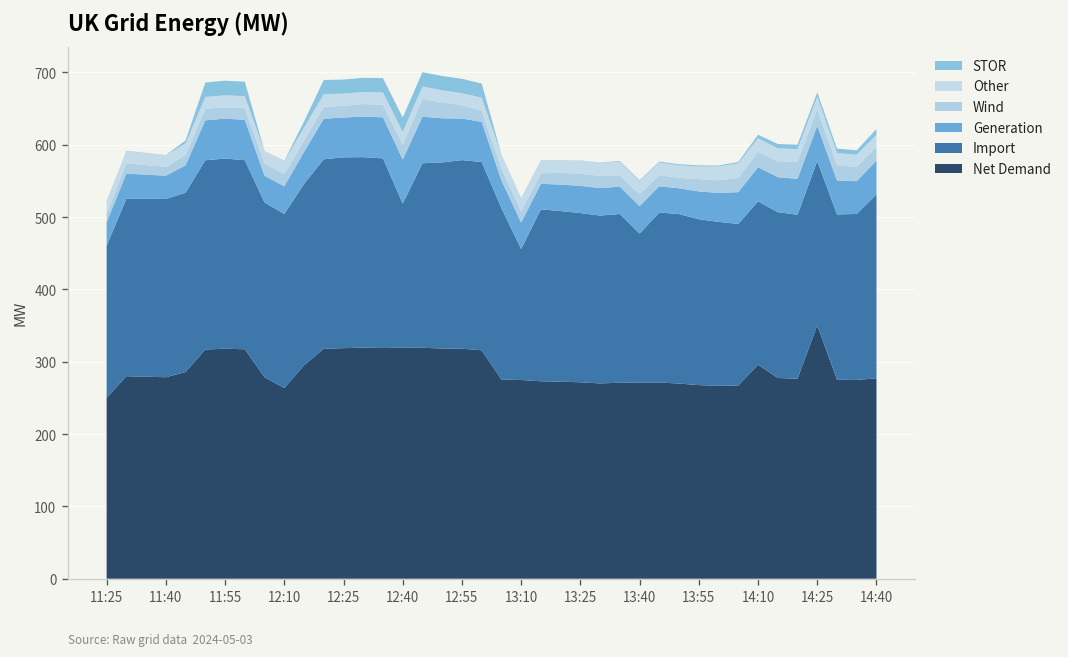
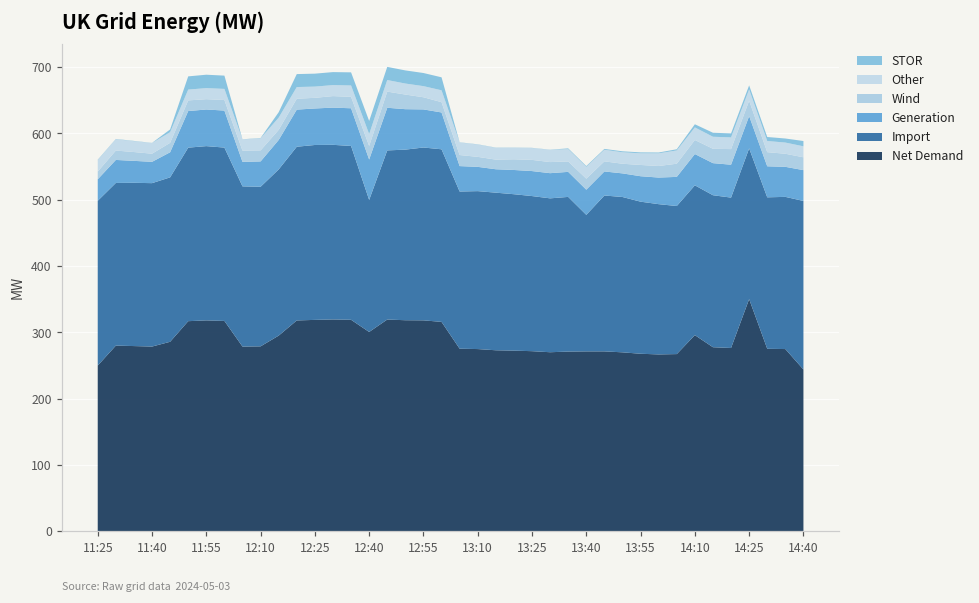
Import, 11:25: 210 -> 250
Net Demand, 12:10: 260 -> 280
Net Demand, 12:40: 320 -> 300
Import, 13:10: 180 -> 240
Net Demand, 14:40: 280 -> 240
